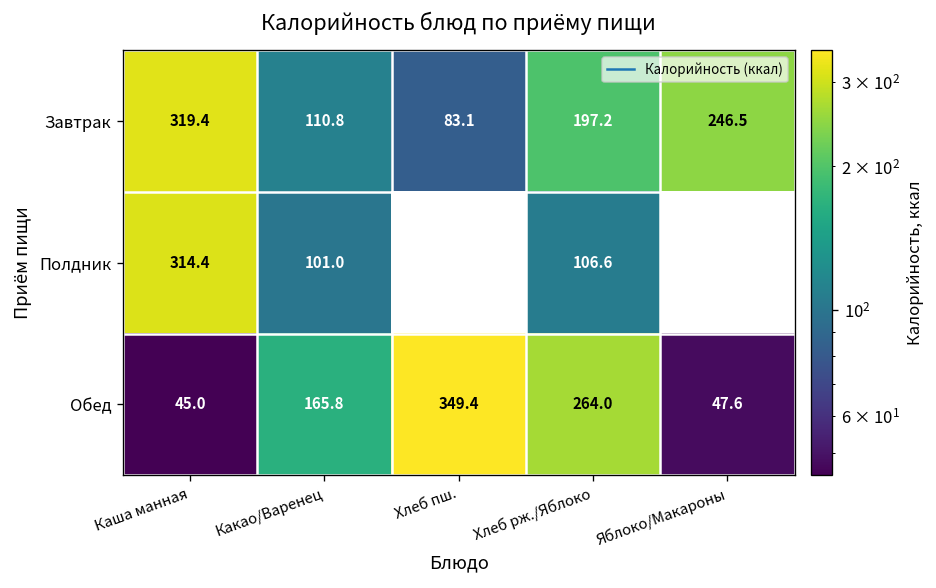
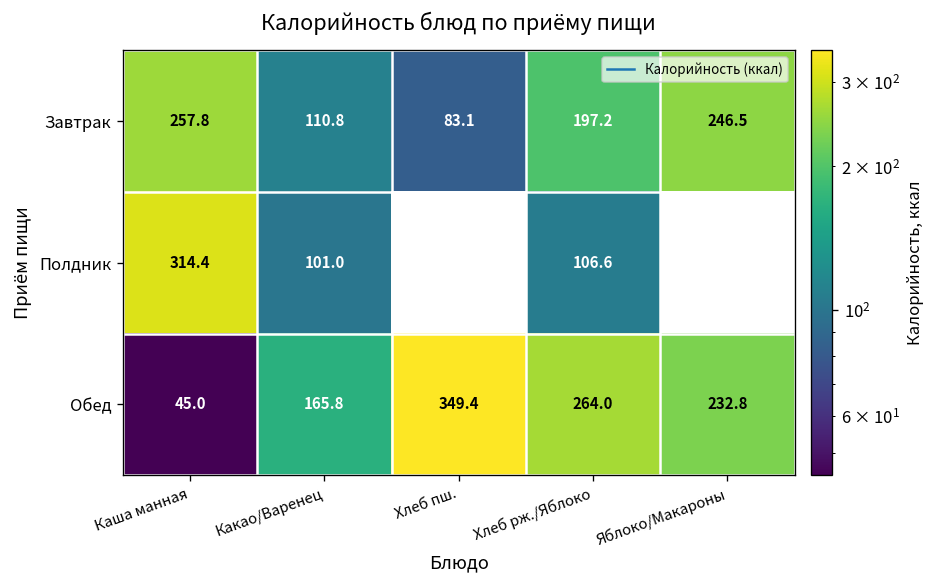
Завтрак, Каша манная: 319.4 -> 257.8
Обед, Яблоко/Макароны: 47.6 -> 232.8
